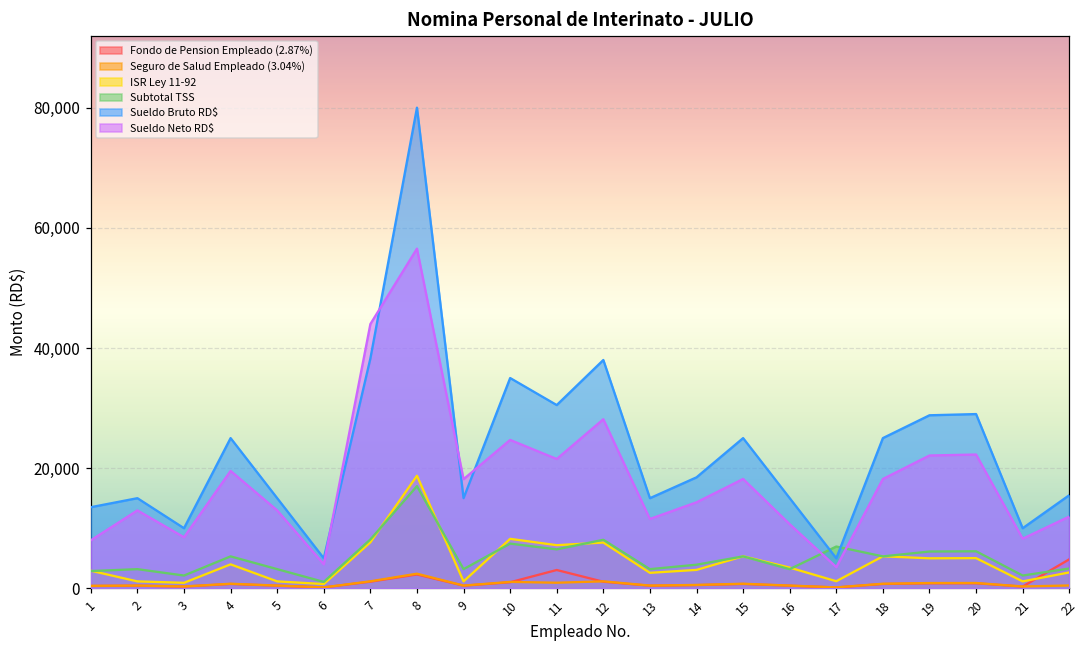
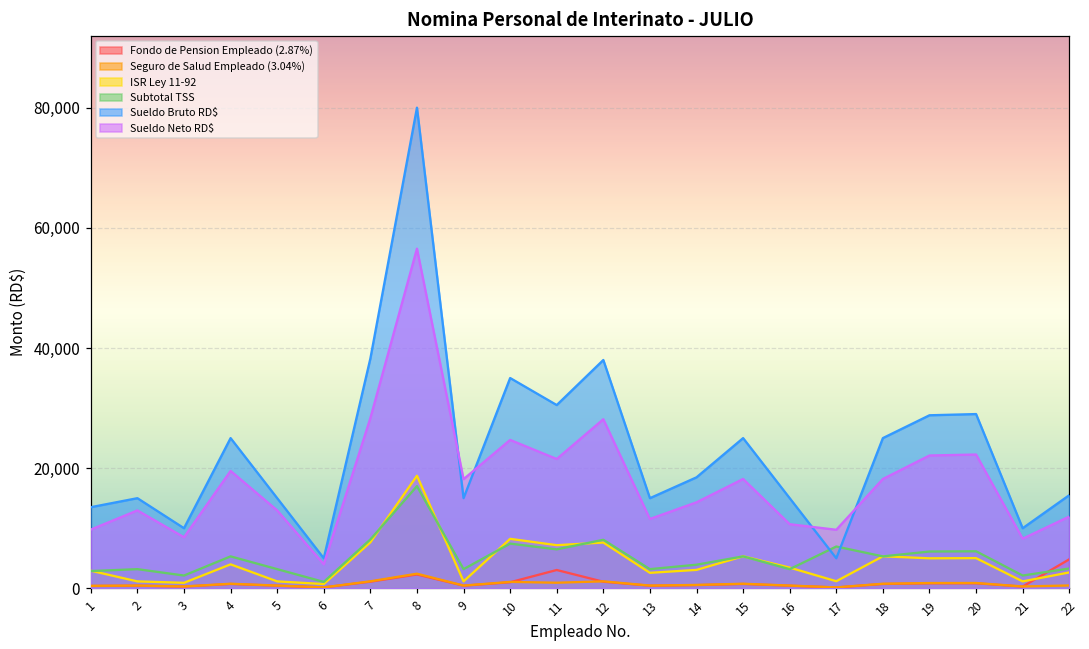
Sueldo Neto RD$, 1: 8,000 -> 10,000
Sueldo Neto RD$, 7: 44,000 -> 28,000
Sueldo Neto RD$, 17: 4,000 -> 10,000
